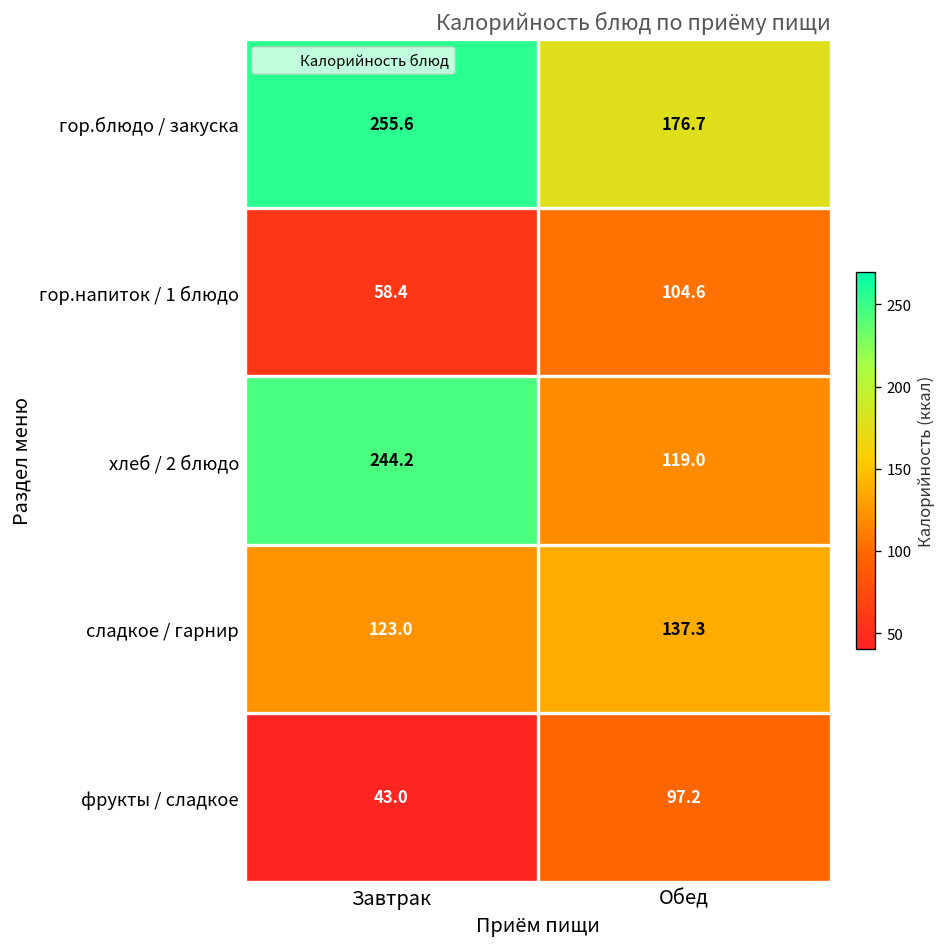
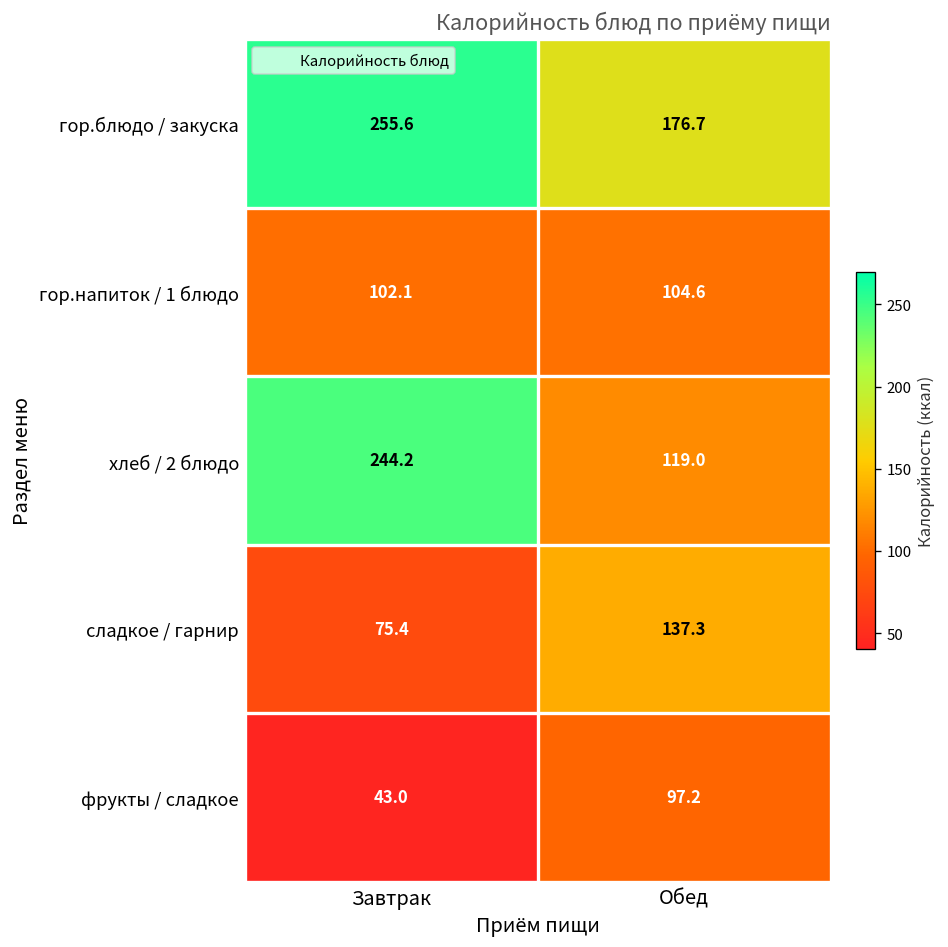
гор.напиток / 1 блюдо, Завтрак: 58.4 -> 102.1
сладкое / гарнир, Завтрак: 123.0 -> 75.4
